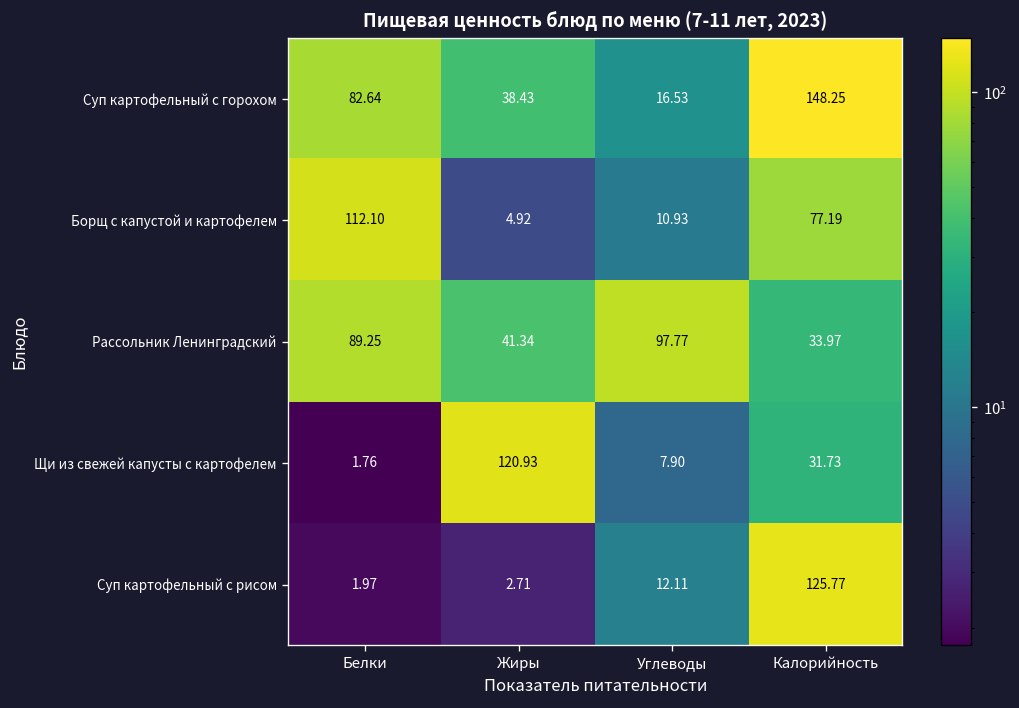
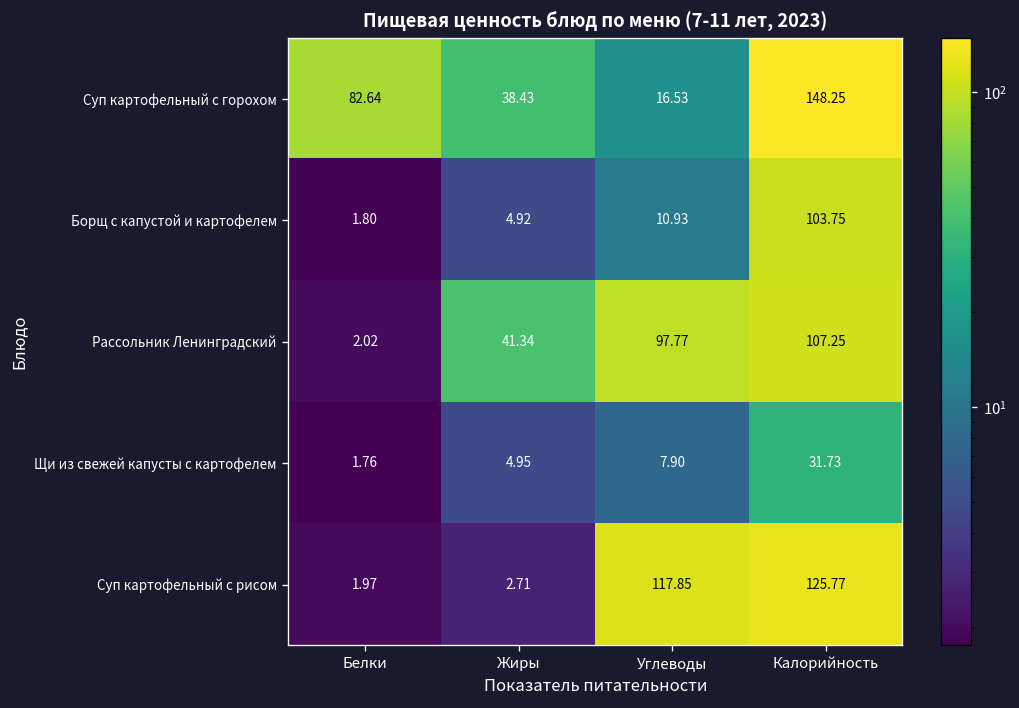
Борщ с капустой и картофелем, Белки: 112.10 -> 1.80
Борщ с капустой и картофелем, Калорийность: 77.19 -> 103.75
Рассольник Ленинградский, Белки: 89.25 -> 2.02
Рассольник Ленинградский, Калорийность: 33.97 -> 107.25
Щи из свежей капусты с картофелем, Жиры: 120.93 -> 4.95
Суп картофельный с рисом, Углеводы: 12.11 -> 117.85
